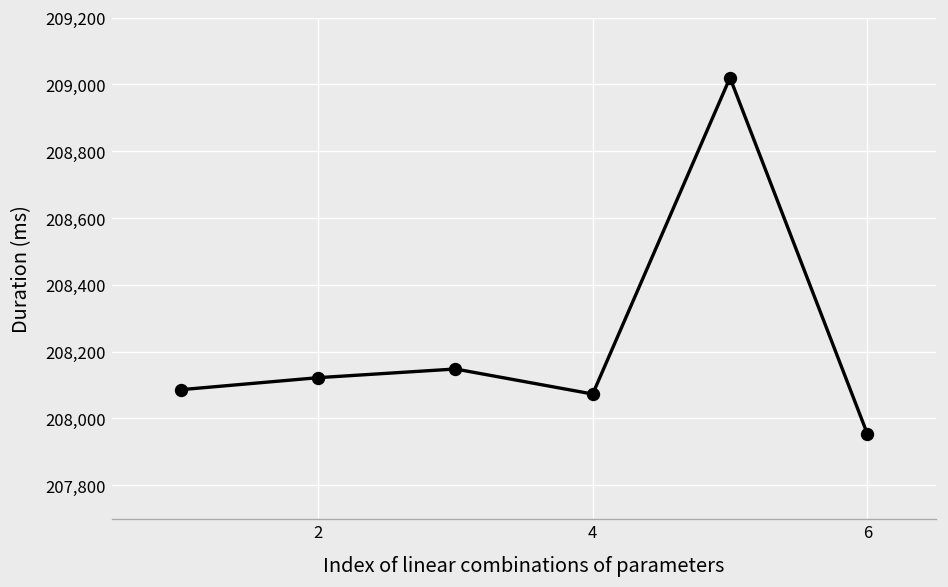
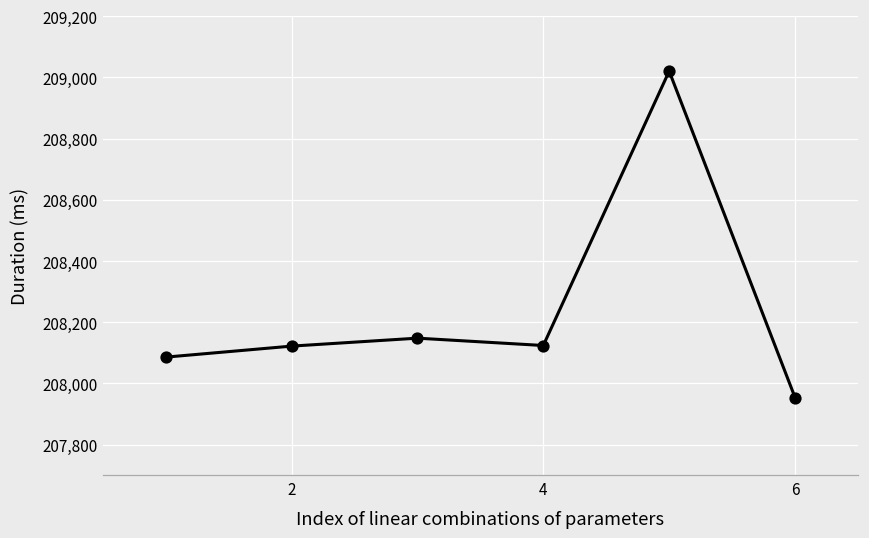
4: 208,070 -> 208,120
